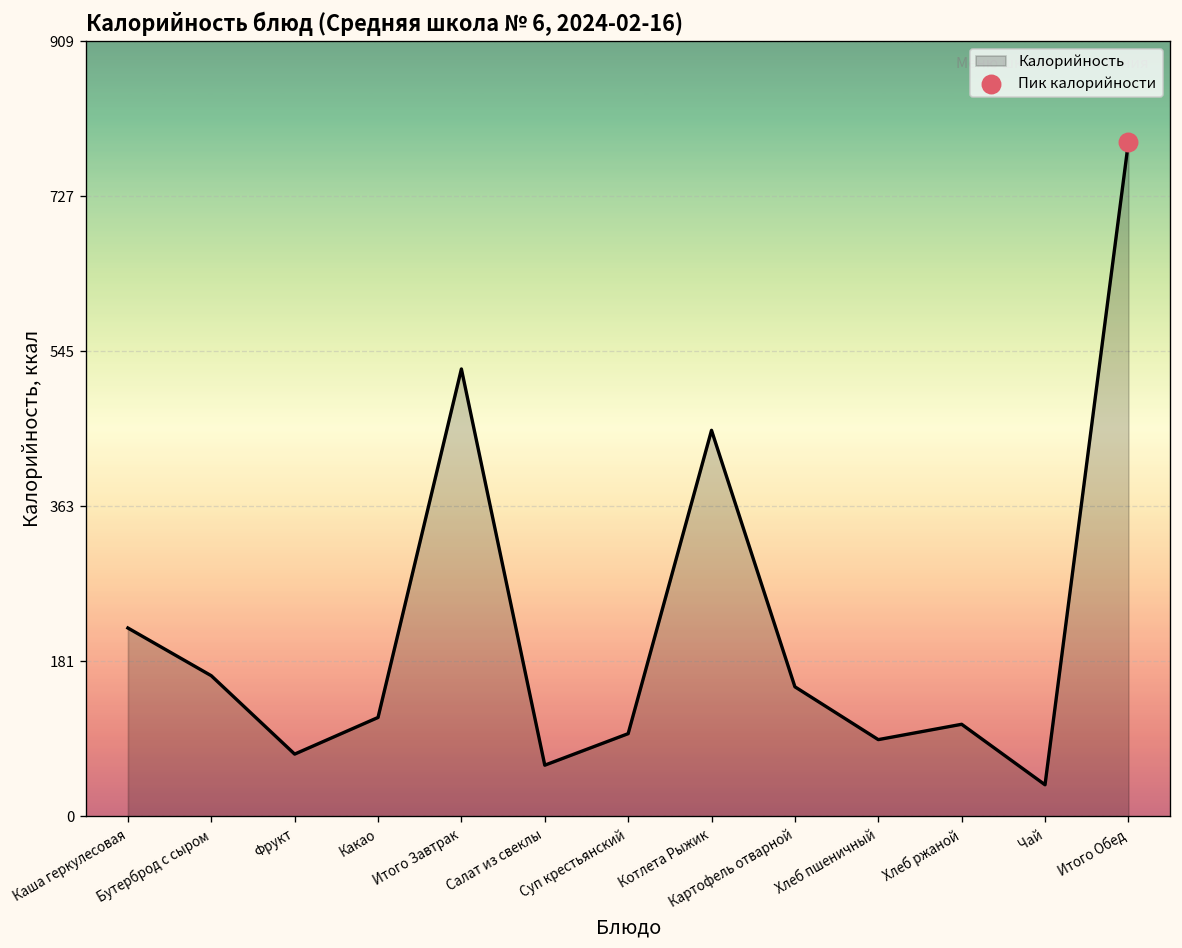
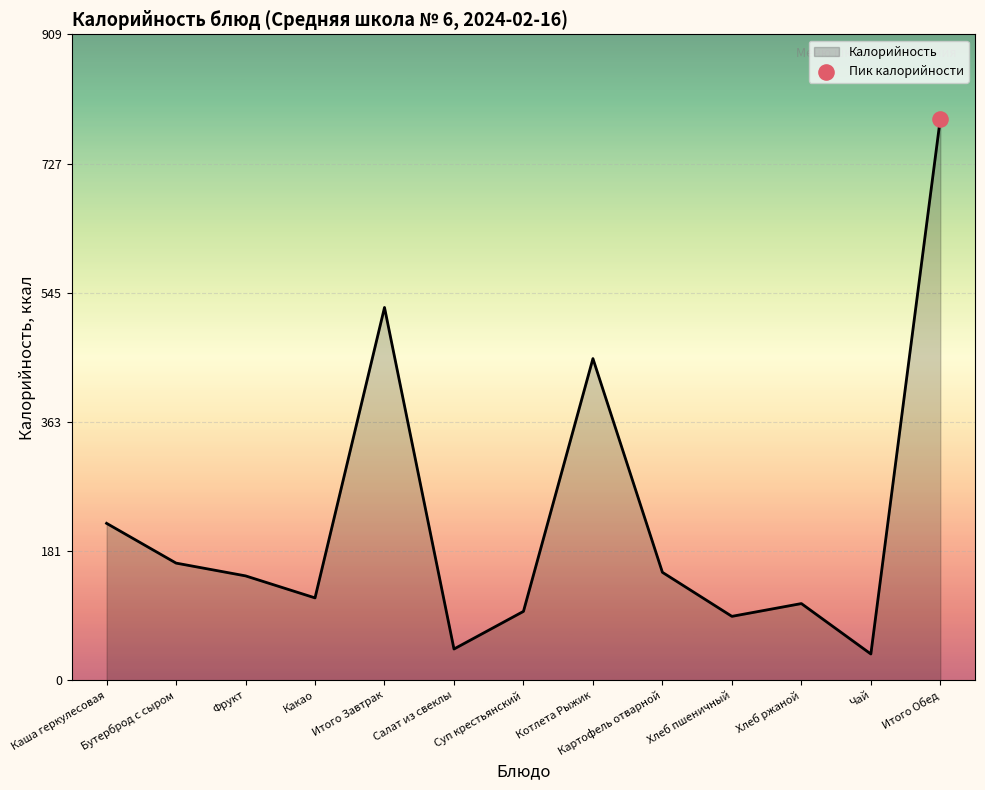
Калорийность, Фрукт: 70 -> 150
Калорийность, Салат из свеклы: 60 -> 40
